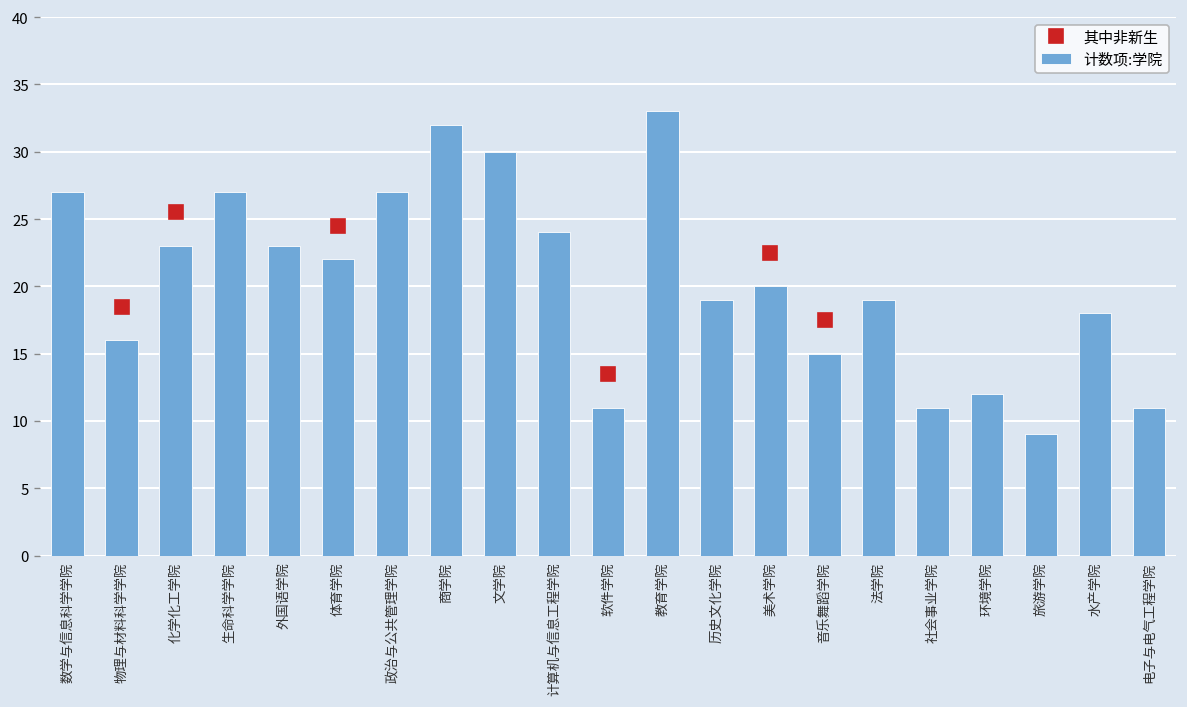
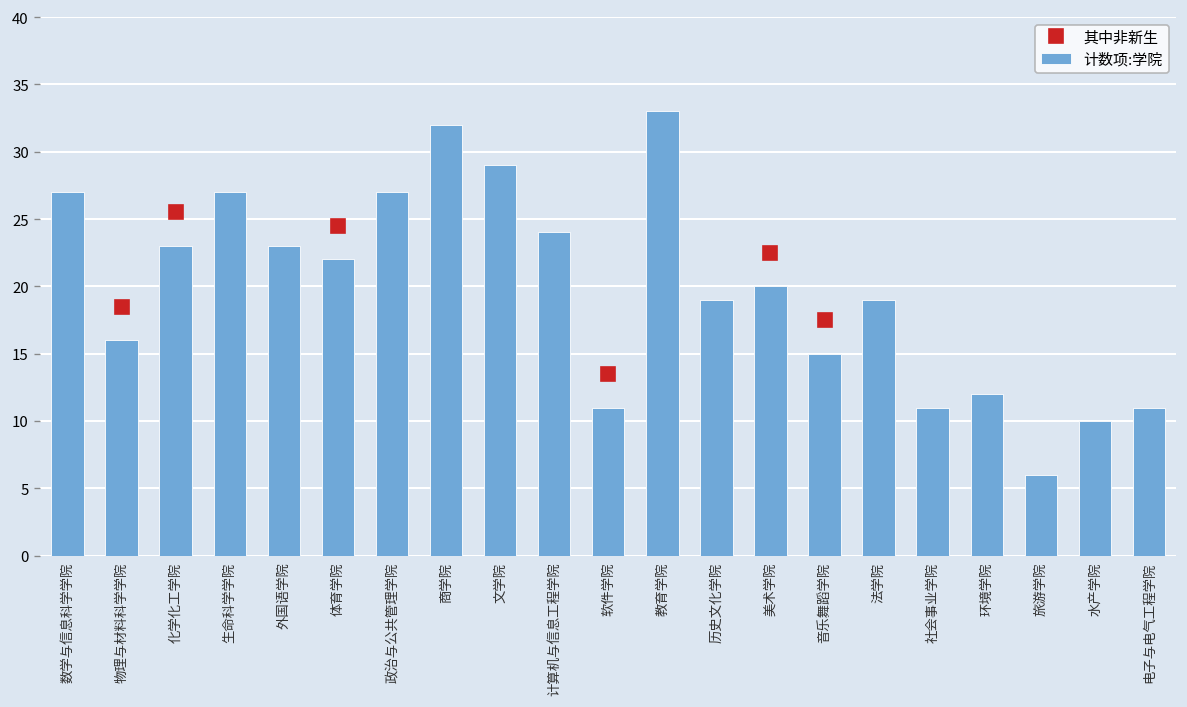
计数项:学院, 文学院: 30 -> 29
计数项:学院, 旅游学院: 9 -> 6
计数项:学院, 水产学院: 18 -> 10
